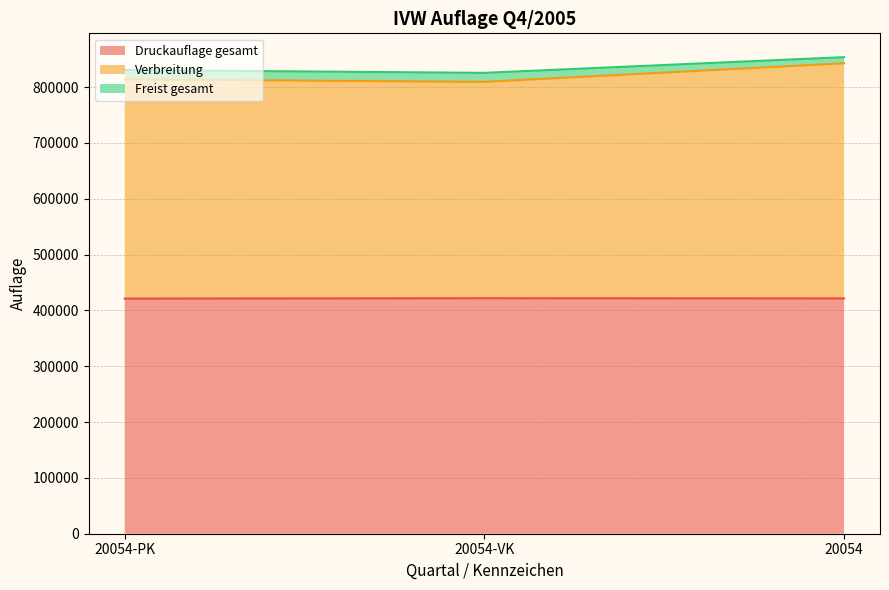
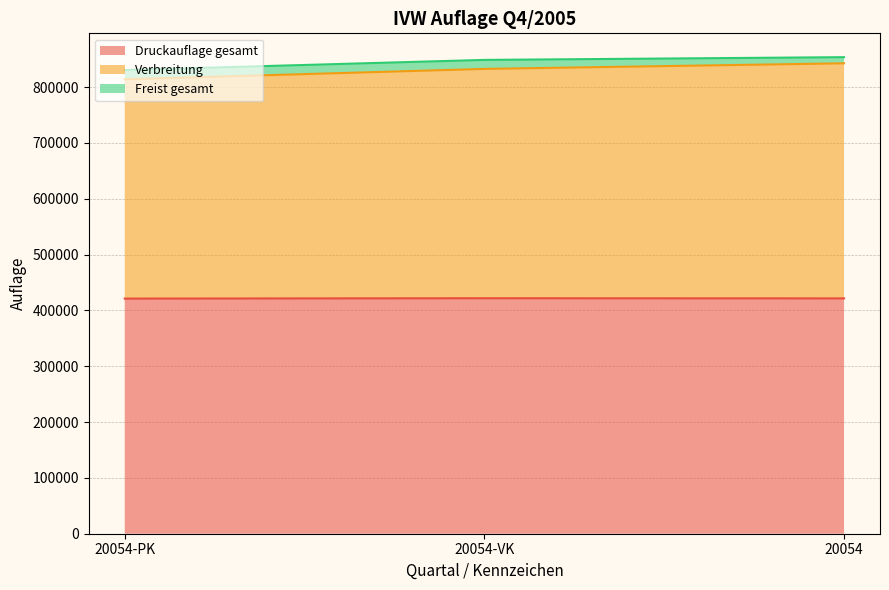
Verbreitung, 20054-VK: 390000 -> 410000
